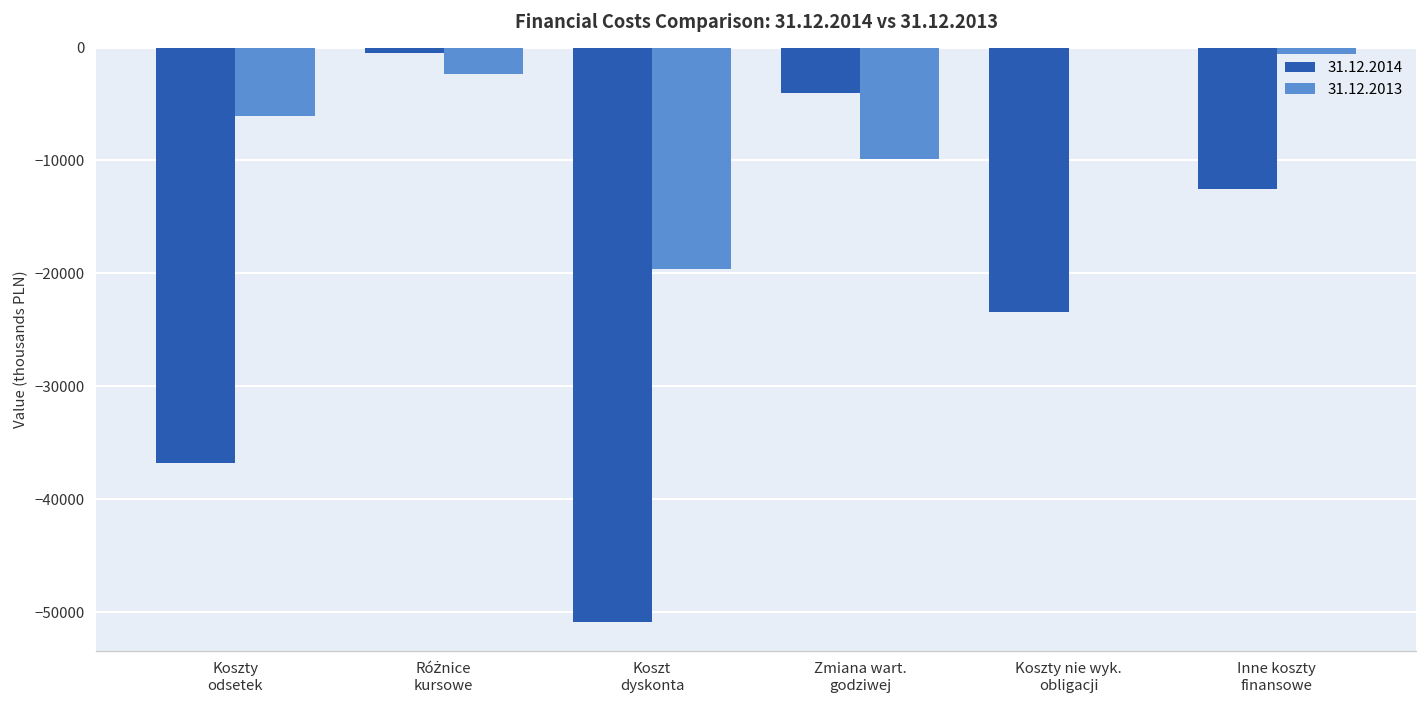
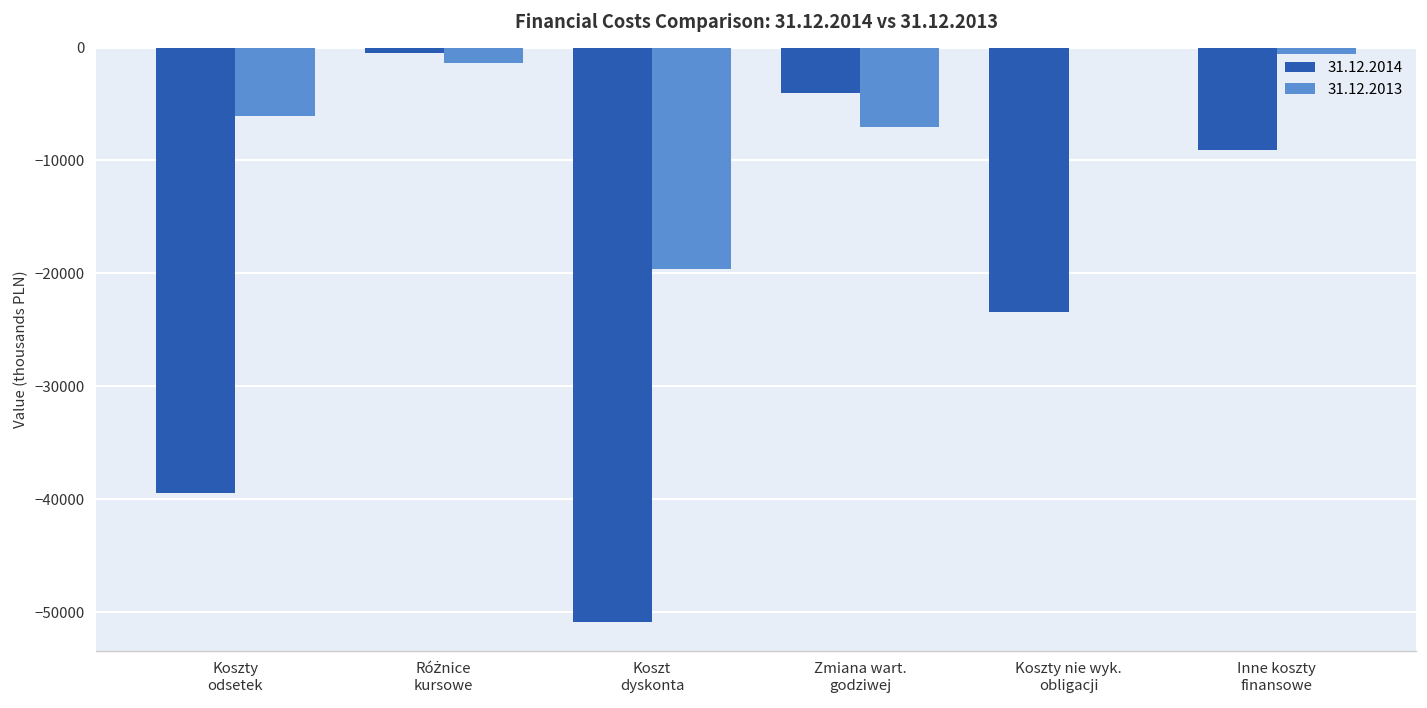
31.12.2014, Koszty odsetek: -37000 -> -39000
31.12.2013, Różnice kursowe: -2000 -> -1000
31.12.2013, Zmiana wart. godziwej: -10000 -> -7000
31.12.2014, Inne koszty finansowe: -13000 -> -9000
